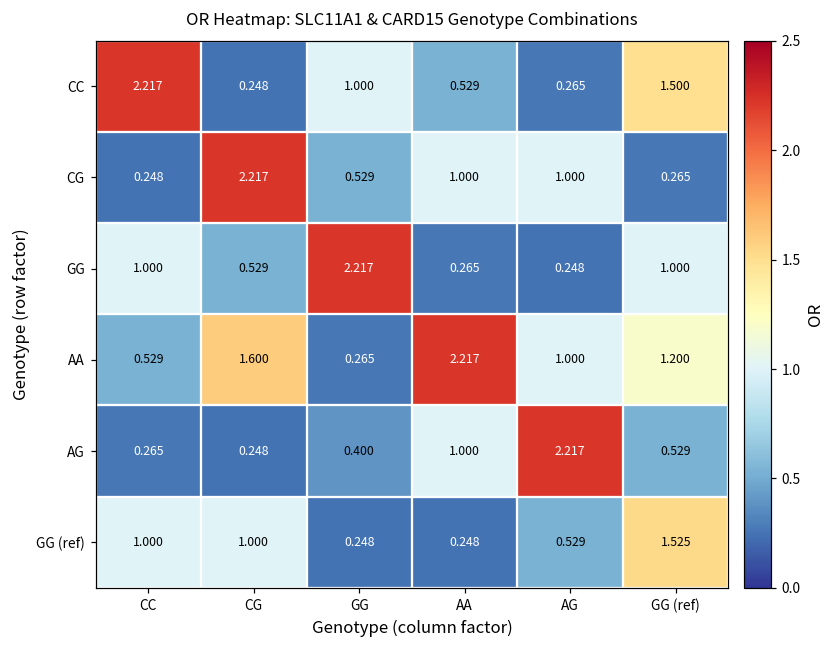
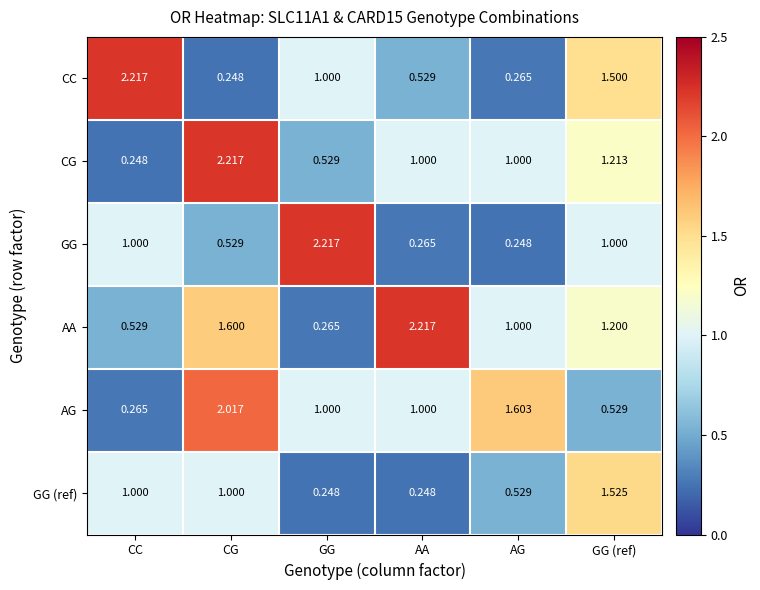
CG, GG (ref): 0.265 -> 1.213
AG, CG: 0.248 -> 2.017
AG, GG: 0.400 -> 1.000
AG, AG: 2.217 -> 1.603
